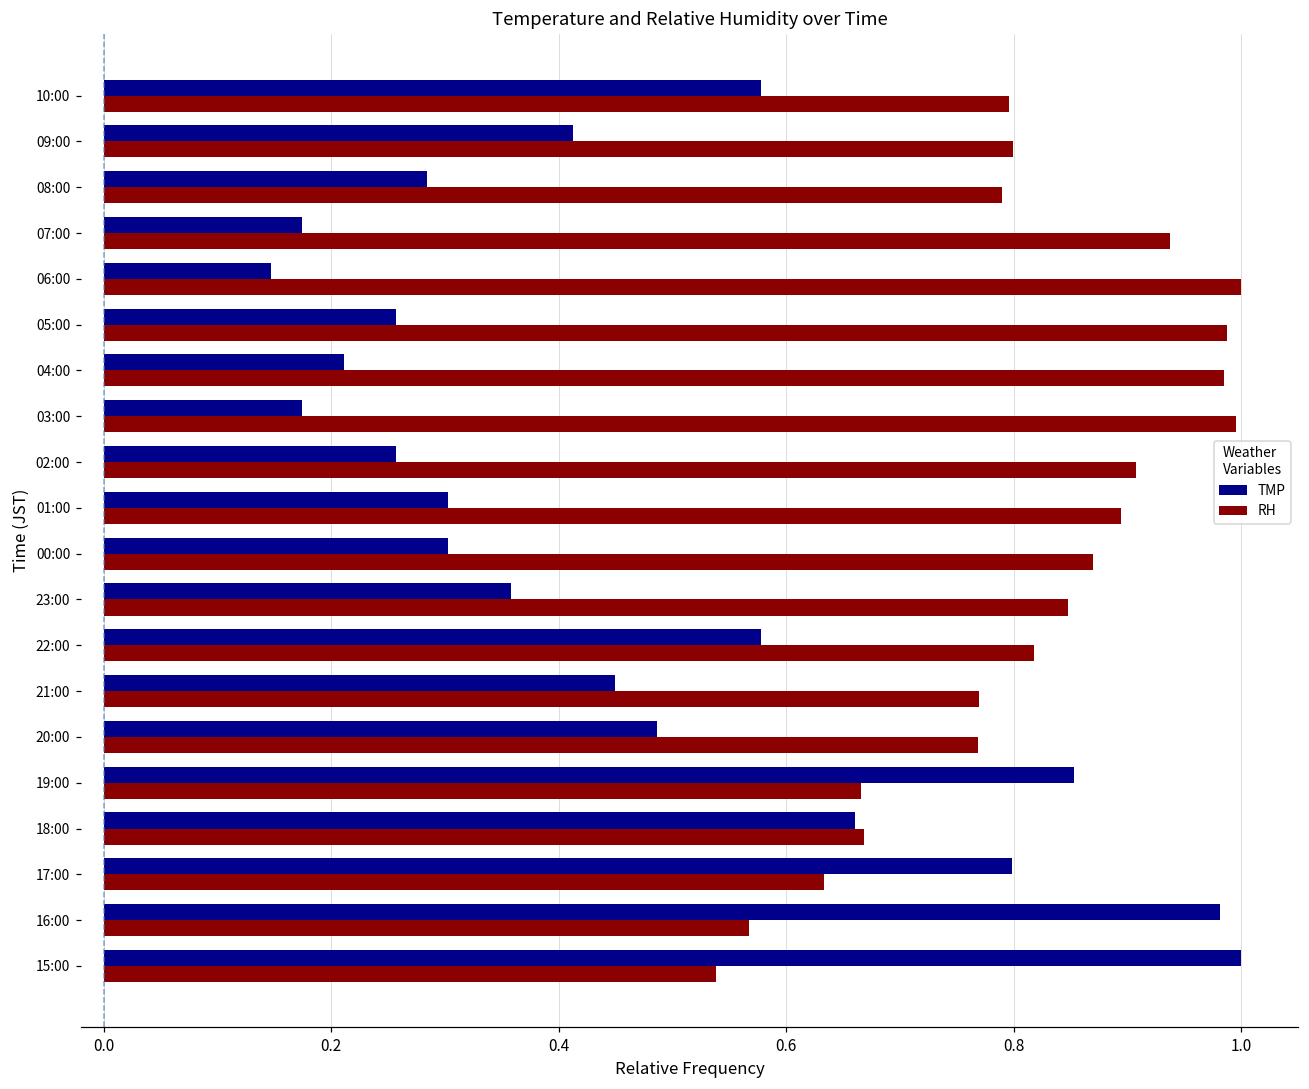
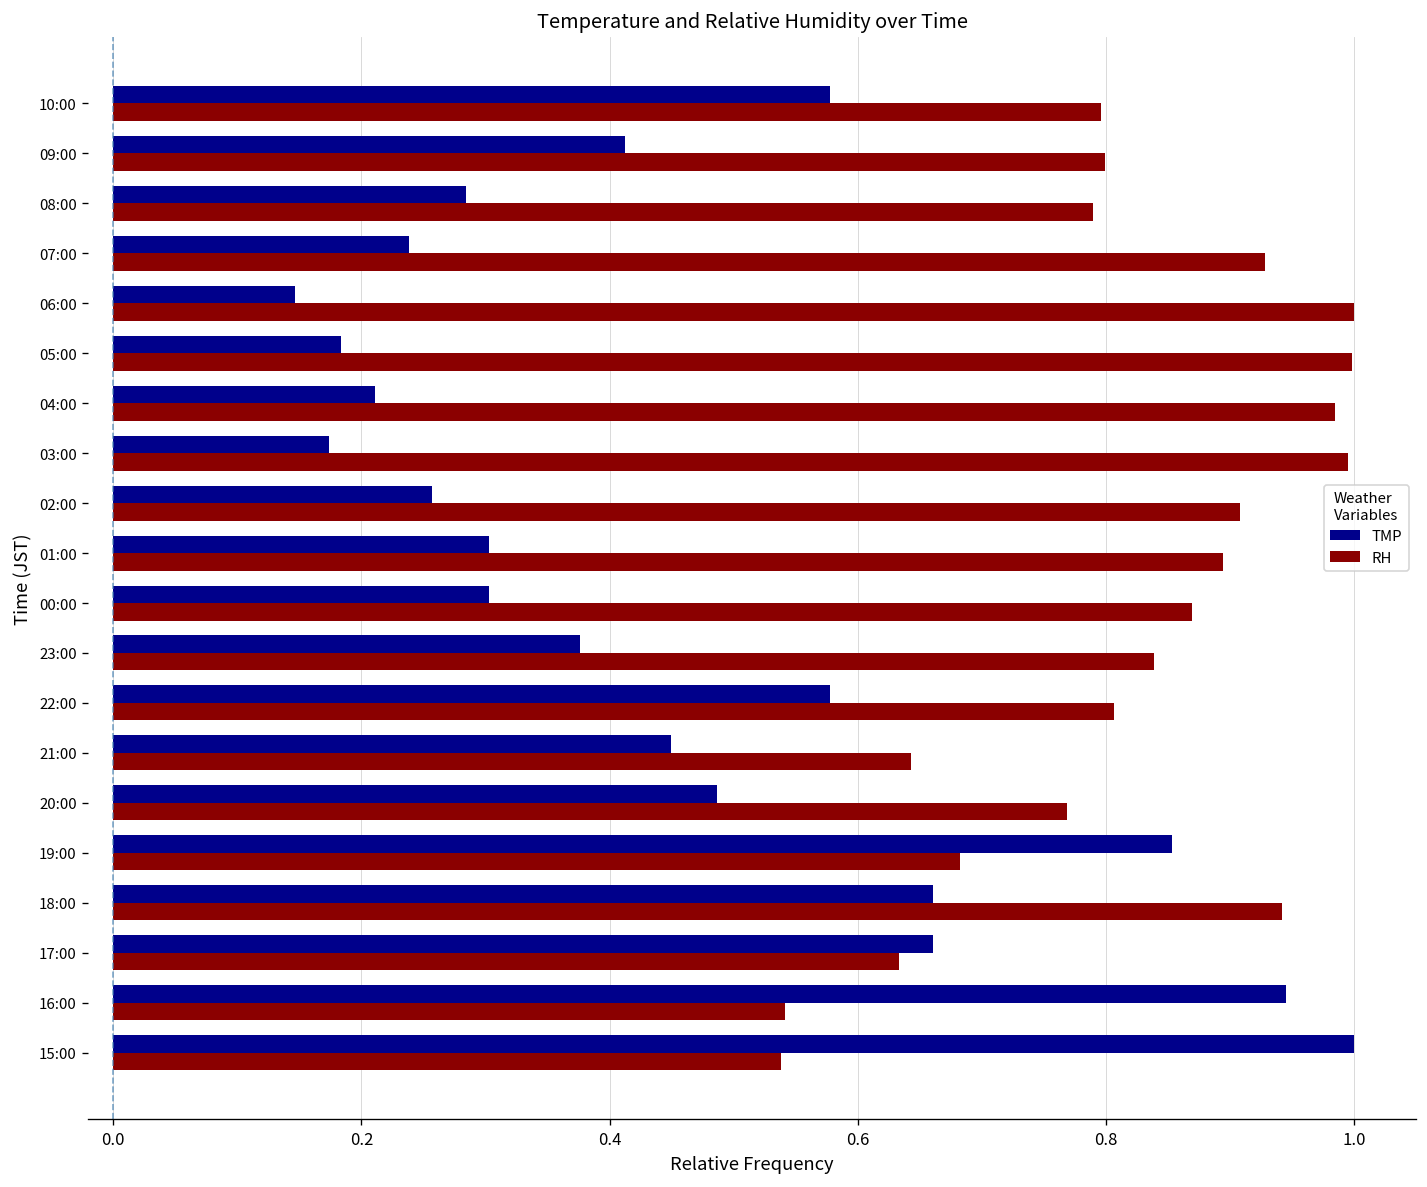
TMP, 07:00: 0.174 -> 0.239
RH, 07:00: 0.937 -> 0.928
TMP, 05:00: 0.257 -> 0.183
RH, 05:00: 0.988 -> 0.998
TMP, 23:00: 0.358 -> 0.376
RH, 23:00: 0.848 -> 0.839
RH, 22:00: 0.817 -> 0.807
RH, 21:00: 0.770 -> 0.643
RH, 19:00: 0.666 -> 0.683
RH, 18:00: 0.669 -> 0.942
TMP, 17:00: 0.798 -> 0.661
TMP, 16:00: 0.982 -> 0.945
RH, 16:00: 0.567 -> 0.541
